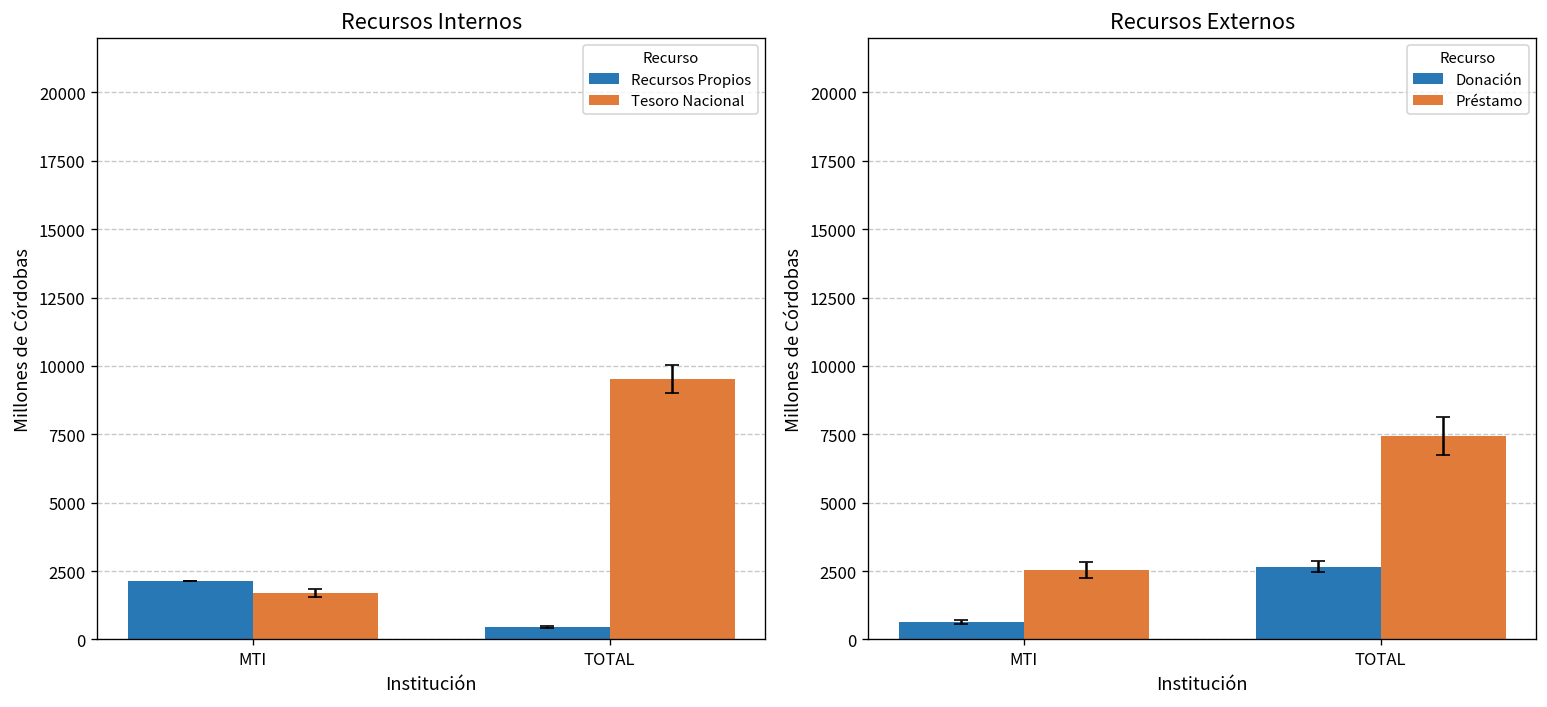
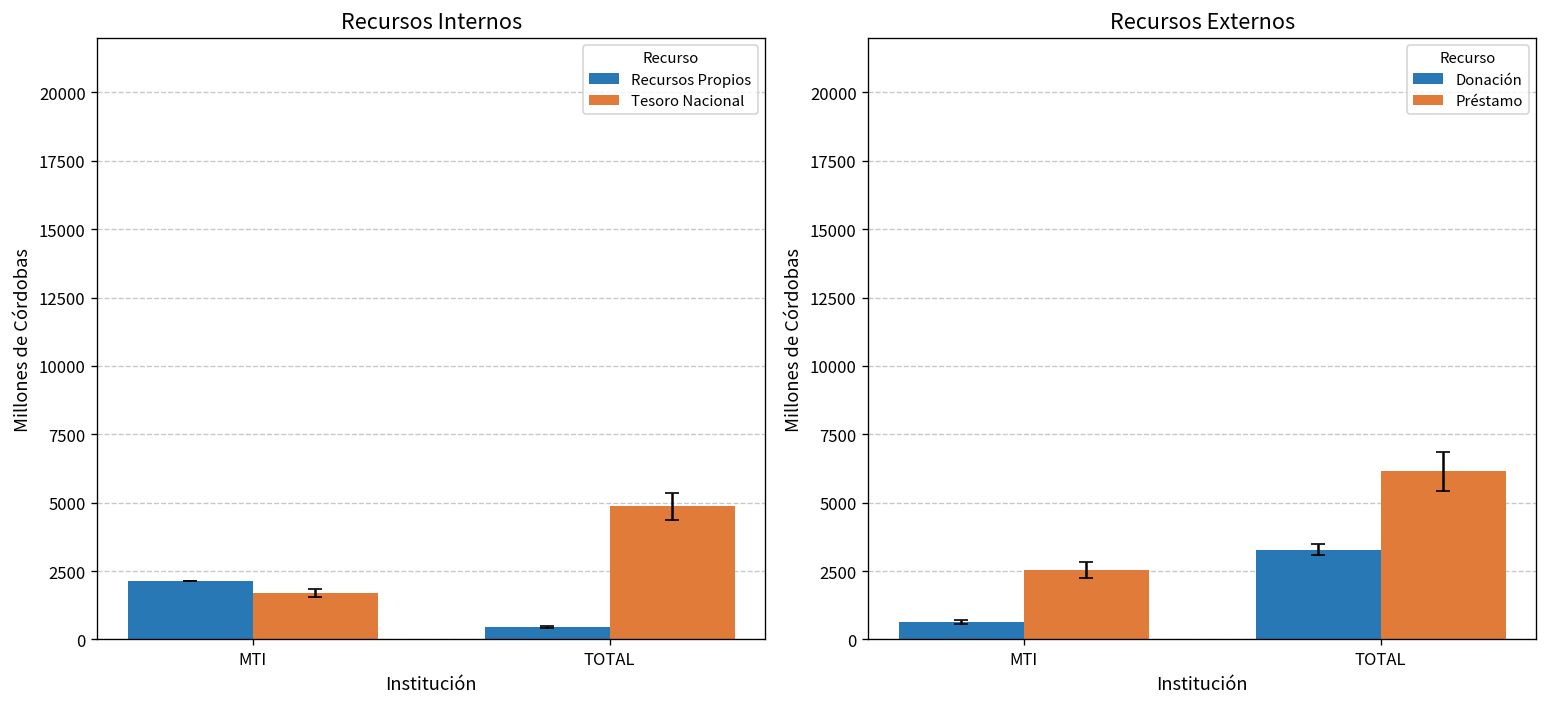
Recursos Internos, Tesoro Nacional, TOTAL: 9500 -> 4900
Recursos Externos, Donación, TOTAL: 2700 -> 3300
Recursos Externos, Préstamo, TOTAL: 7400 -> 6100
